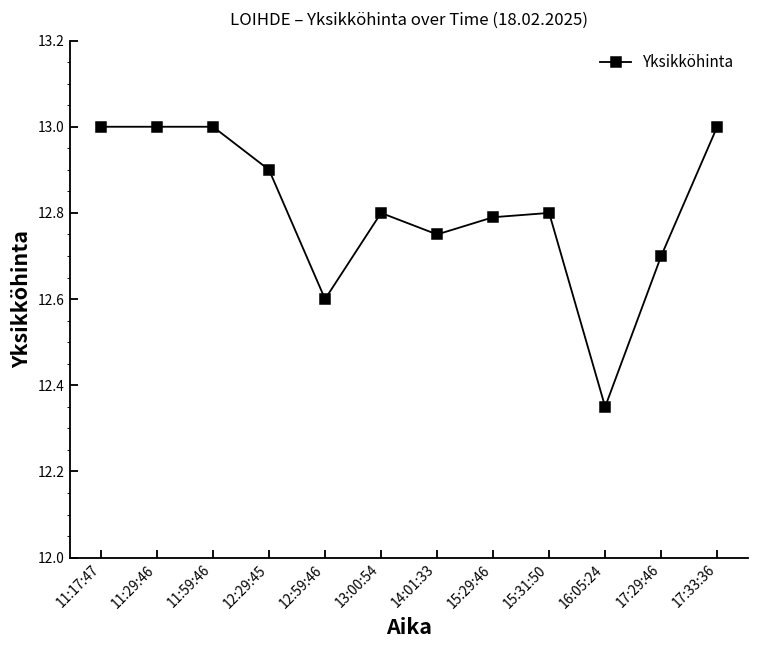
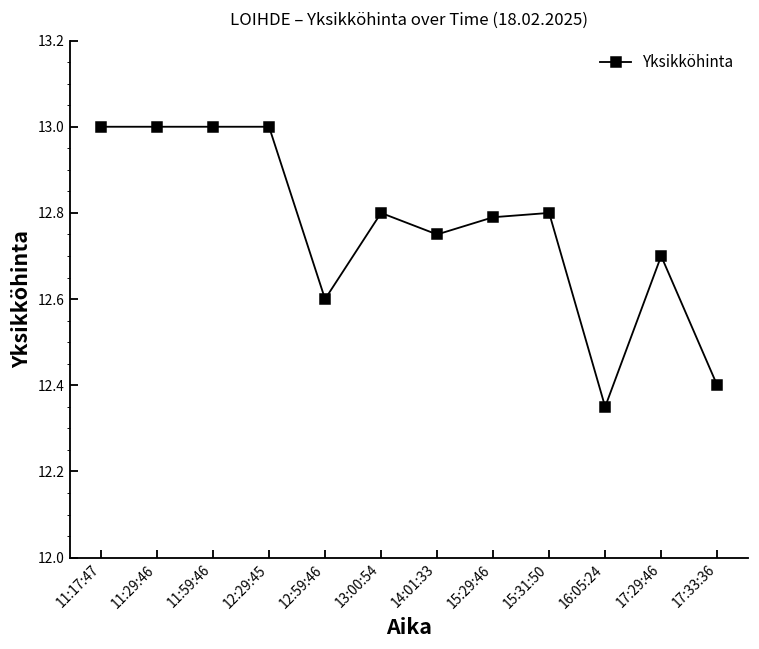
12:29:45: 12.9 -> 13.0
17:33:36: 13.0 -> 12.4
